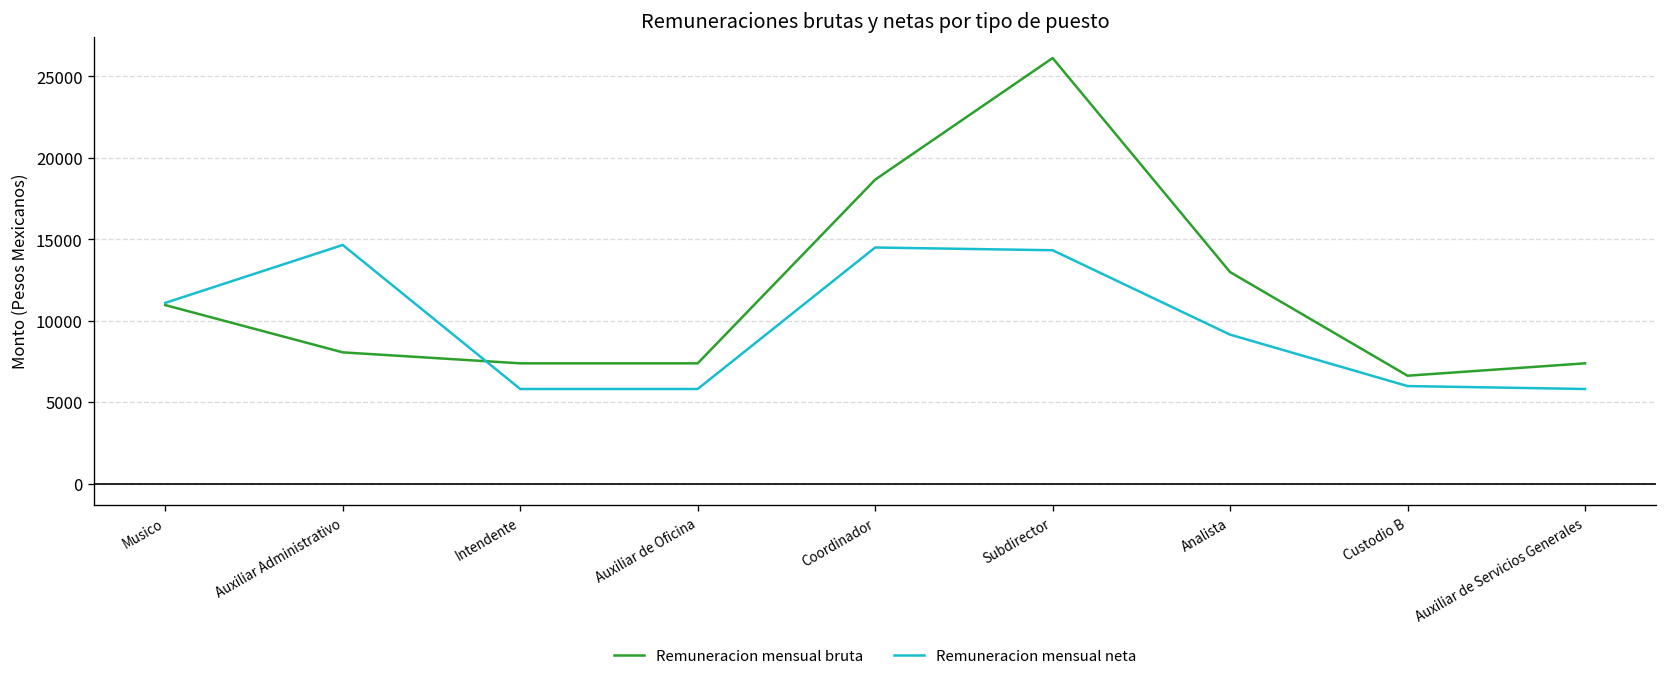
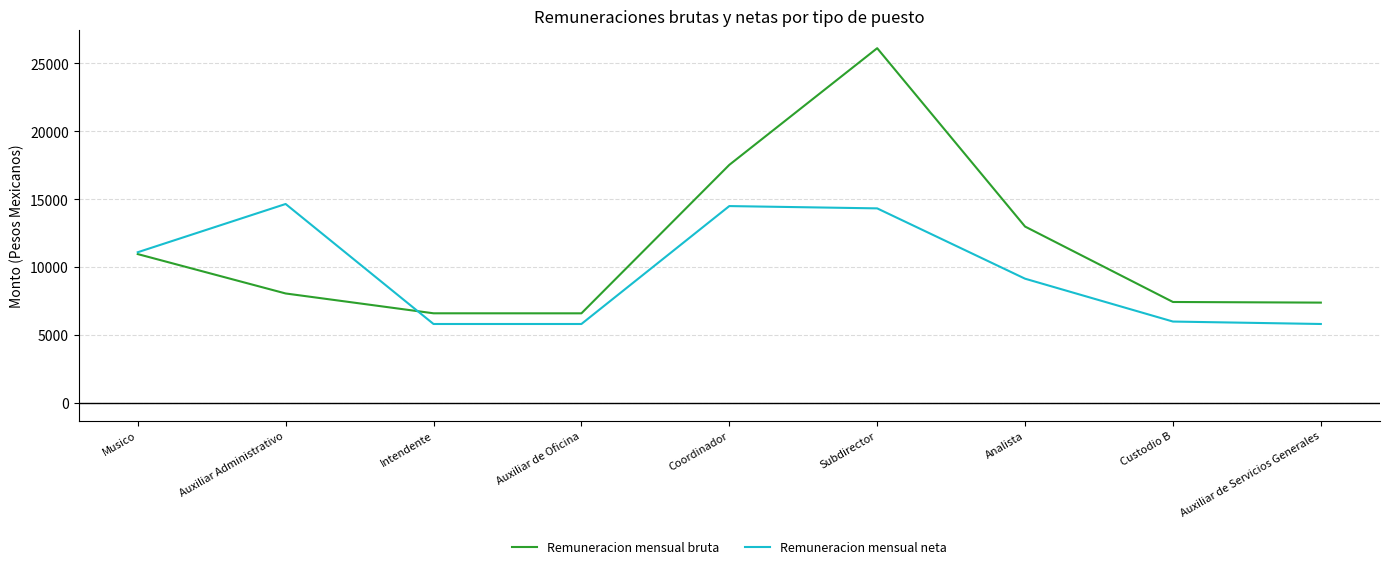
Remuneracion mensual bruta, Intendente: 7400 -> 6600
Remuneracion mensual bruta, Auxiliar de Oficina: 7400 -> 6600
Remuneracion mensual bruta, Coordinador: 18700 -> 17500
Remuneracion mensual bruta, Custodio B: 6600 -> 7400
